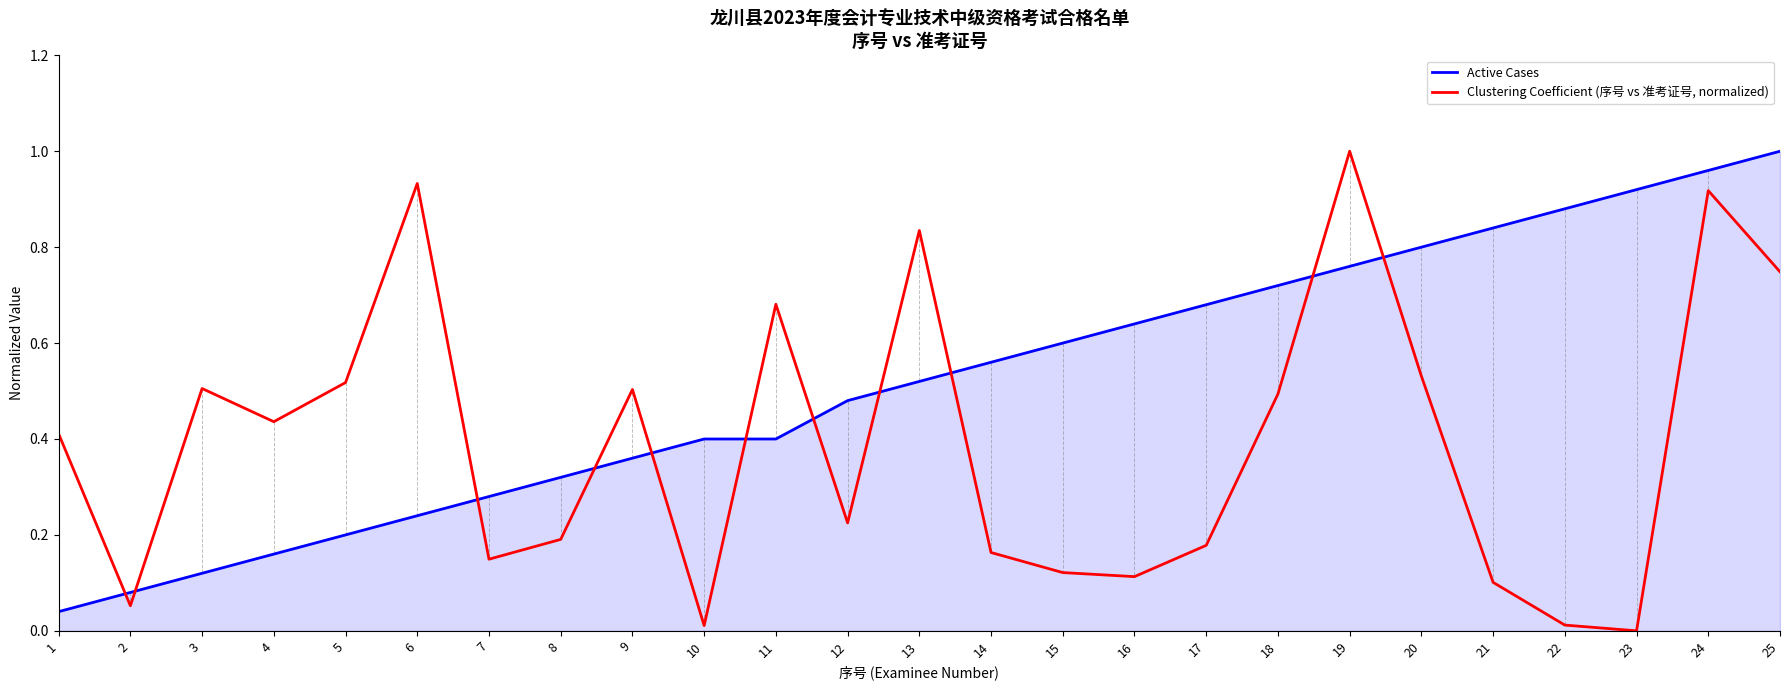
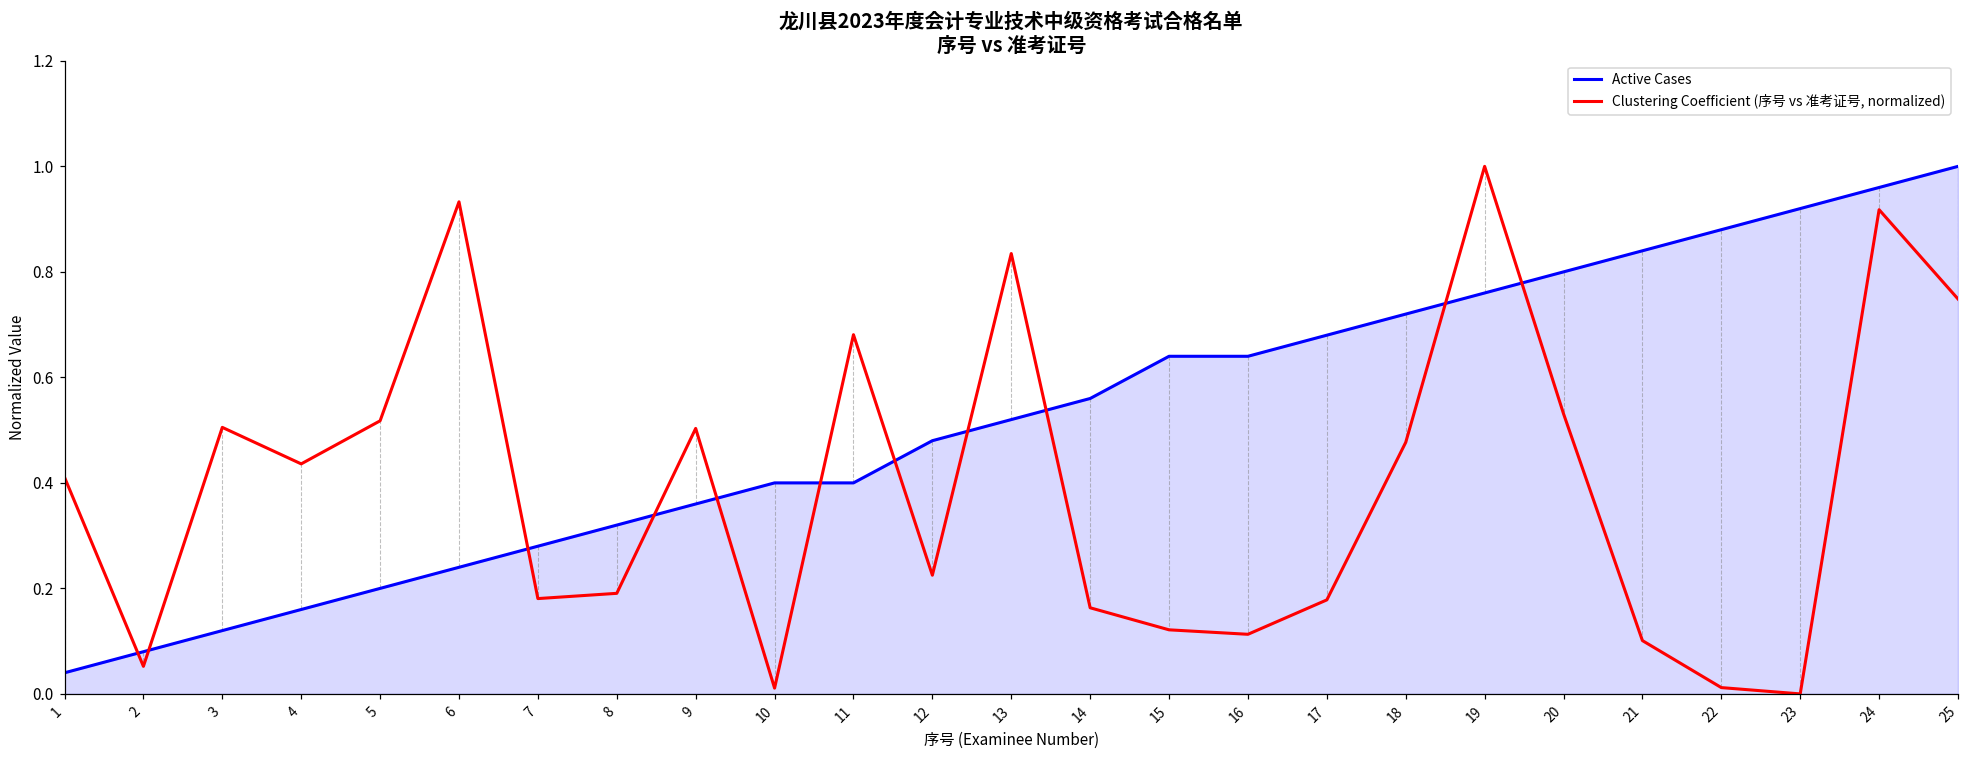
Clustering Coefficient (序号 vs 准考证号, normalized), 7: 0.15 -> 0.18
Active Cases, 15: 0.60 -> 0.64
Clustering Coefficient (序号 vs 准考证号, normalized), 18: 0.49 -> 0.48
